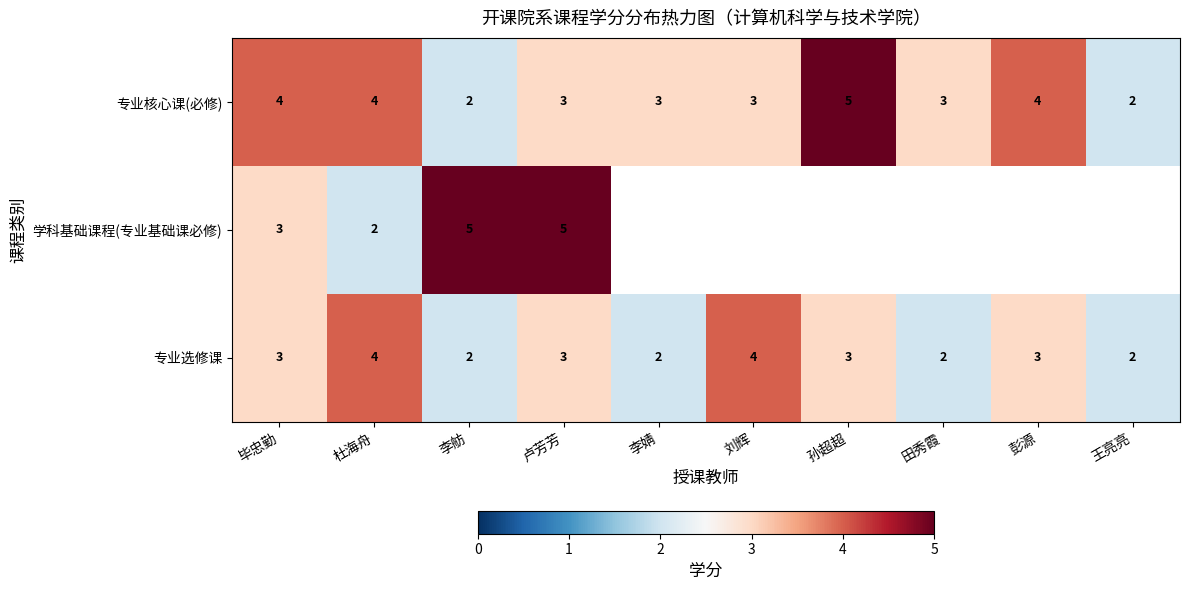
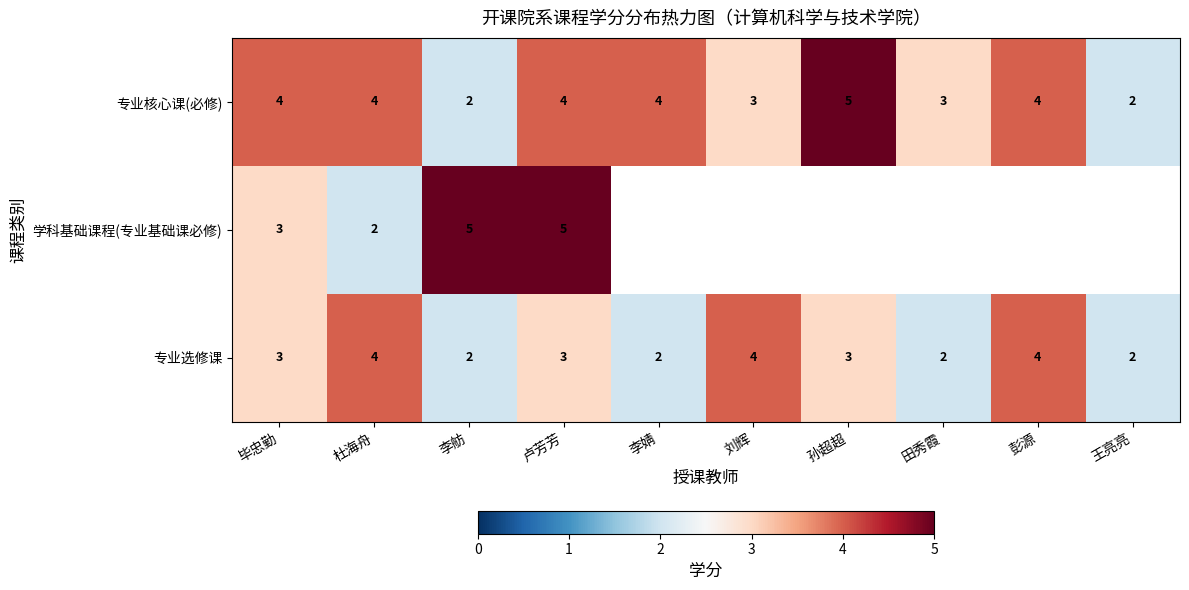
专业核心课(必修), 卢芳芳: 3 -> 4
专业核心课(必修), 李婧: 3 -> 4
专业选修课, 彭源: 3 -> 4
